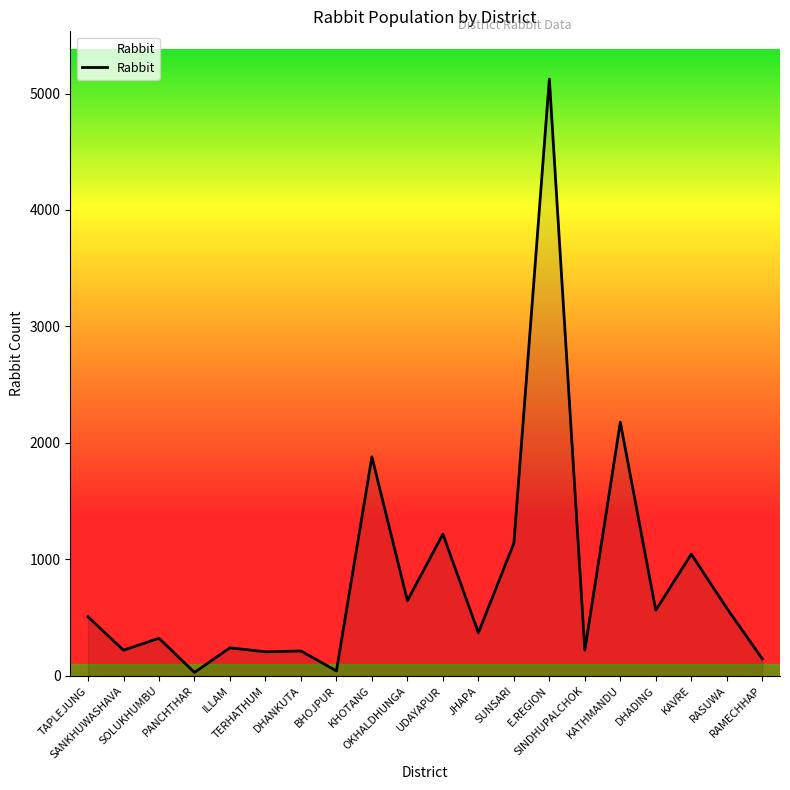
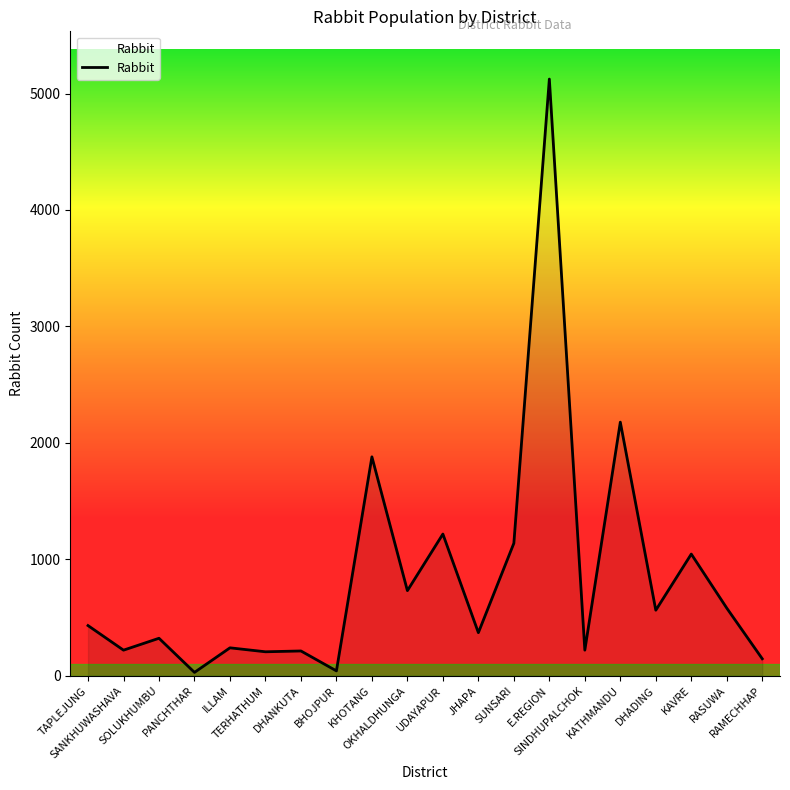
TAPLEJUNG: 510 -> 430
OKHALDHUNGA: 650 -> 730
